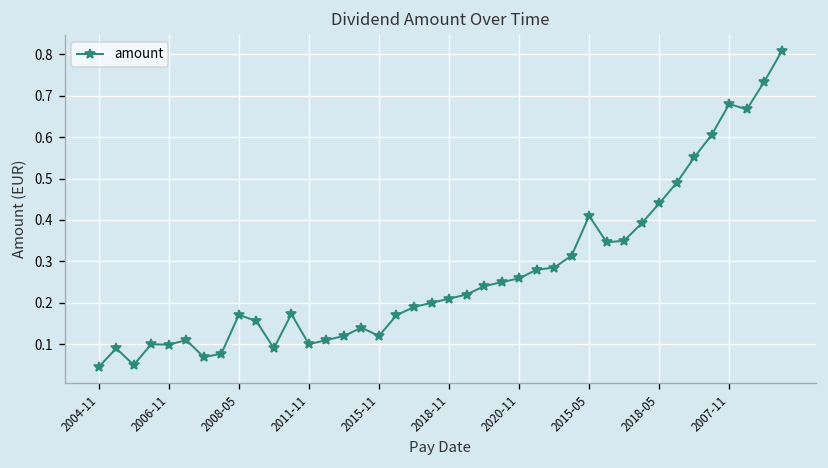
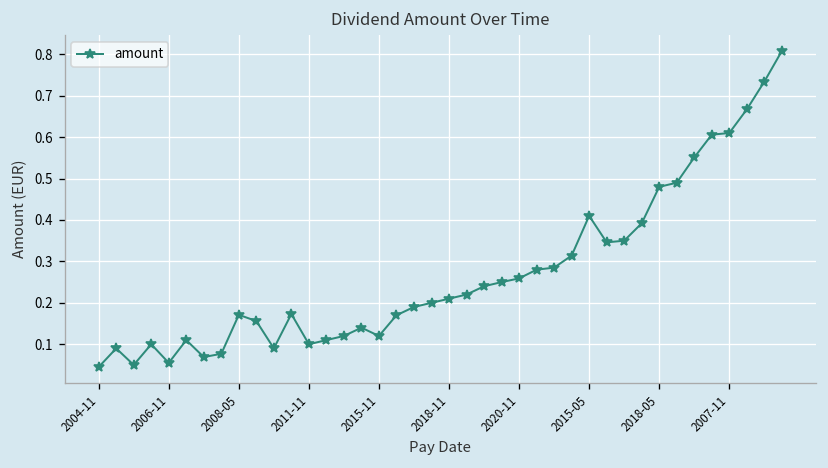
2006-11: 0.10 -> 0.06
2018-05: 0.44 -> 0.48
2007-11: 0.68 -> 0.61
